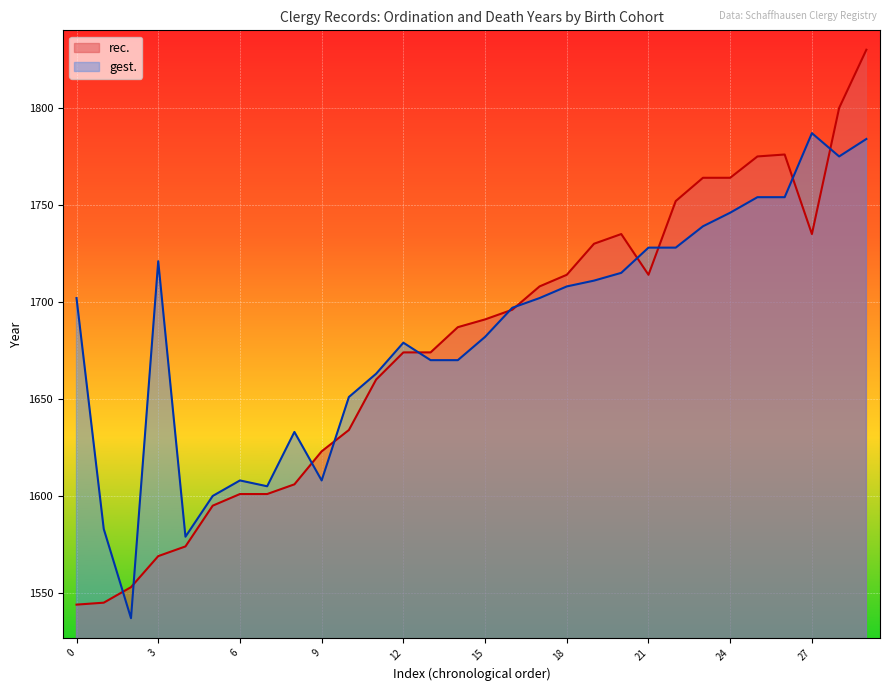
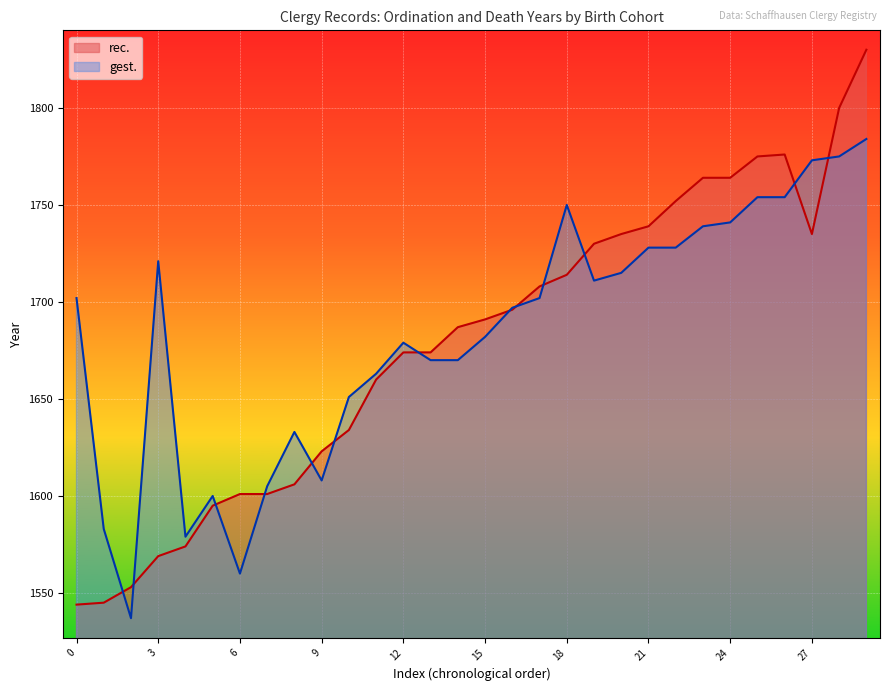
gest., 6: 1608 -> 1560
gest., 18: 1708 -> 1750
rec., 21: 1714 -> 1739
gest., 24: 1746 -> 1741
gest., 27: 1787 -> 1773
